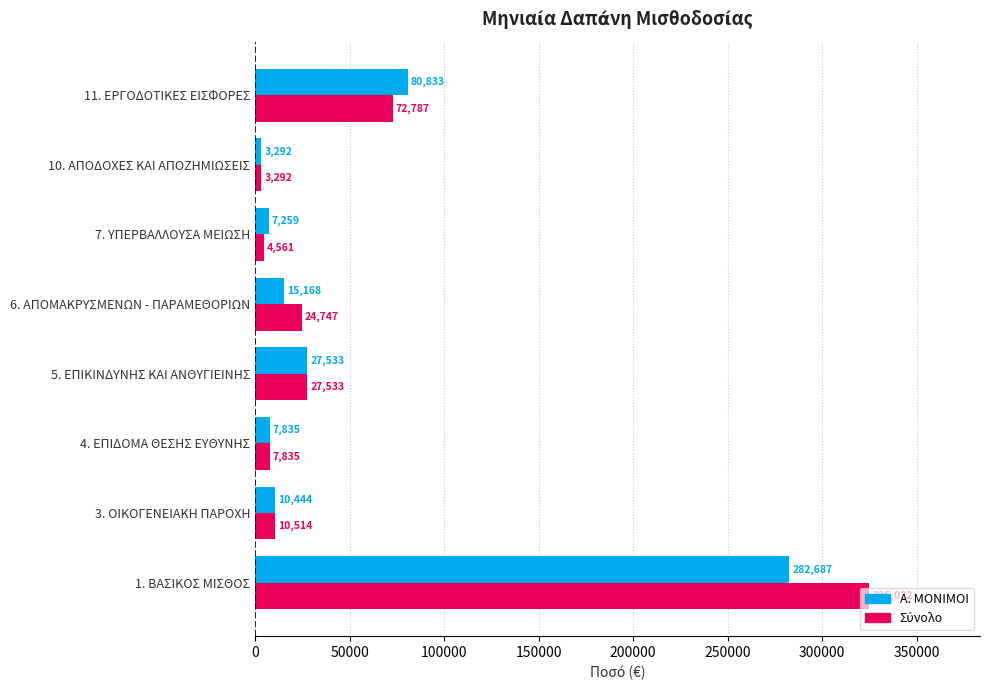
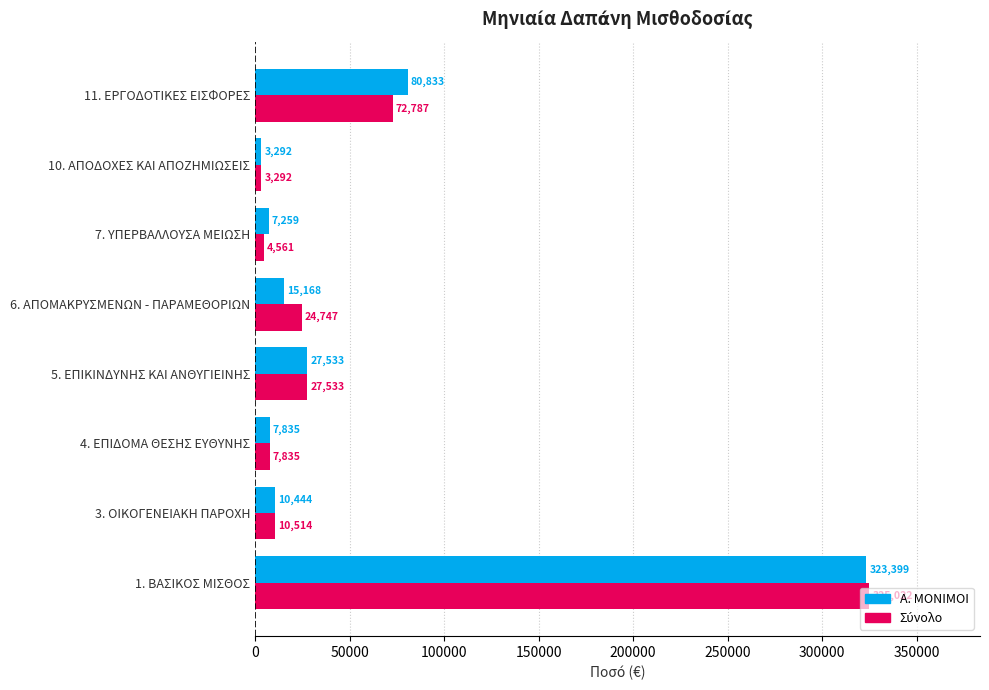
Α. ΜΟΝΙΜΟΙ, 1. ΒΑΣΙΚΟΣ ΜΙΣΘΟΣ: 282,687 -> 323,399
